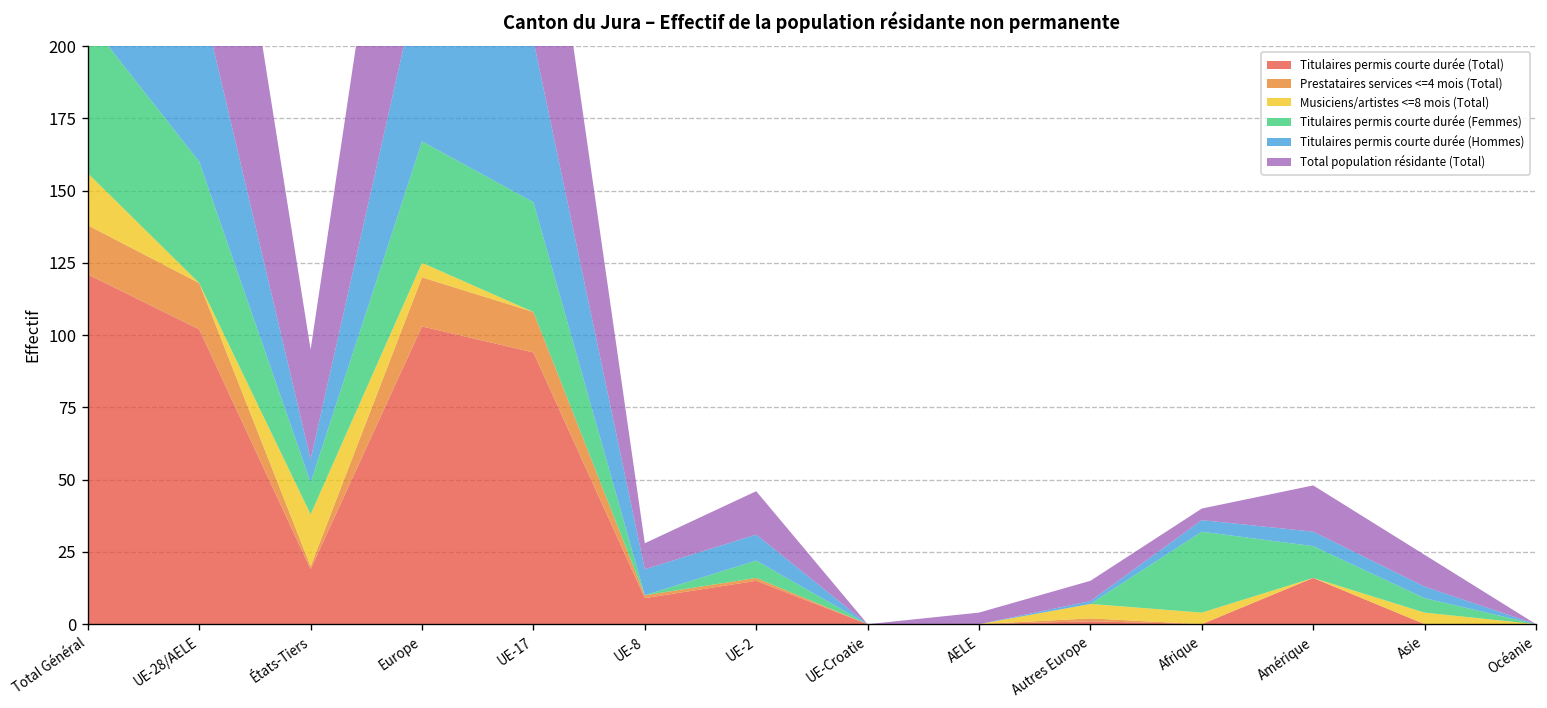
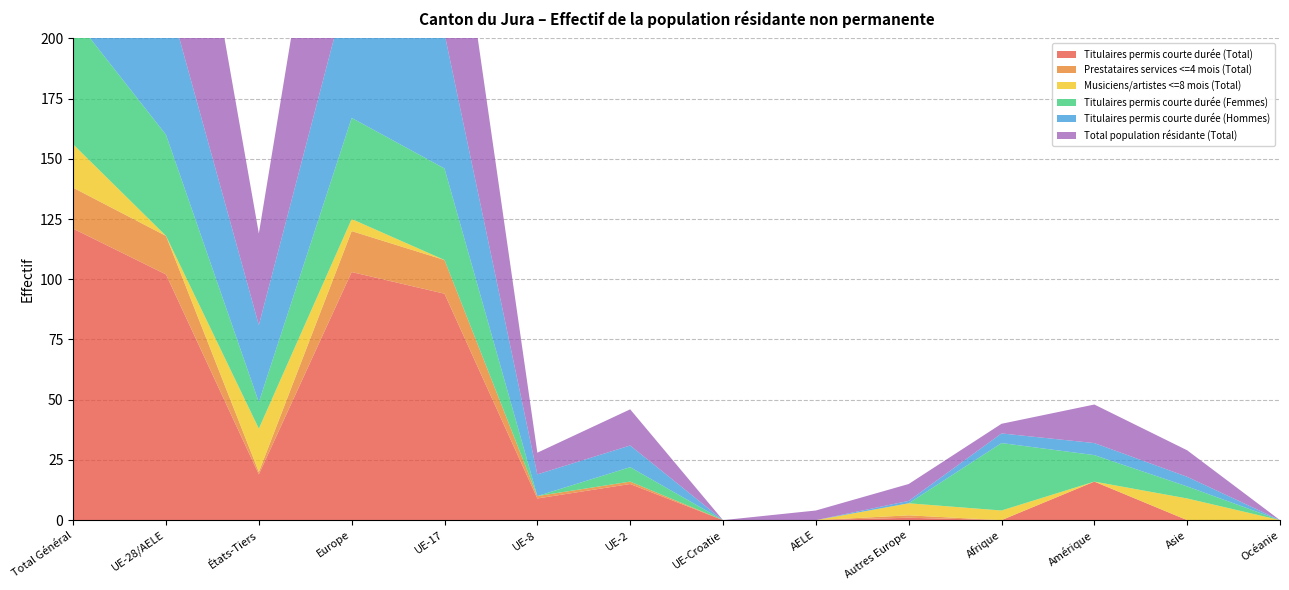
Titulaires permis courte durée (Hommes), États-Tiers: 8 -> 32
Musiciens/artistes <=8 mois (Total), Asie: 4 -> 9
